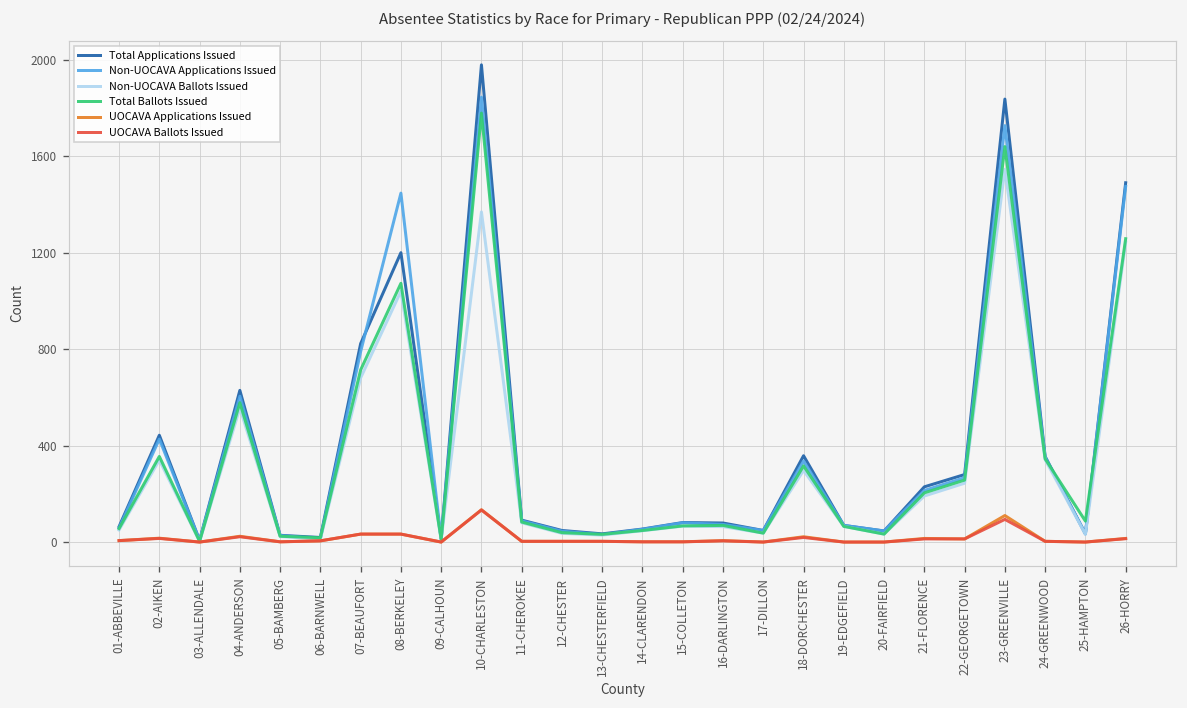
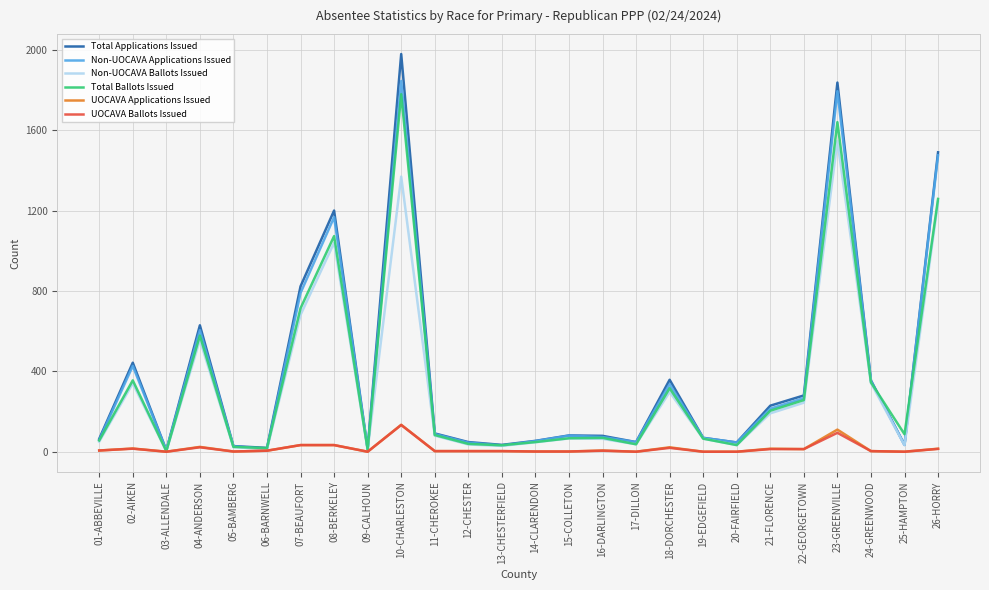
Non-UOCAVA Applications Issued, 08-BERKELEY: 1450 -> 1170
Non-UOCAVA Applications Issued, 23-GREENVILLE: 1730 -> 1790
